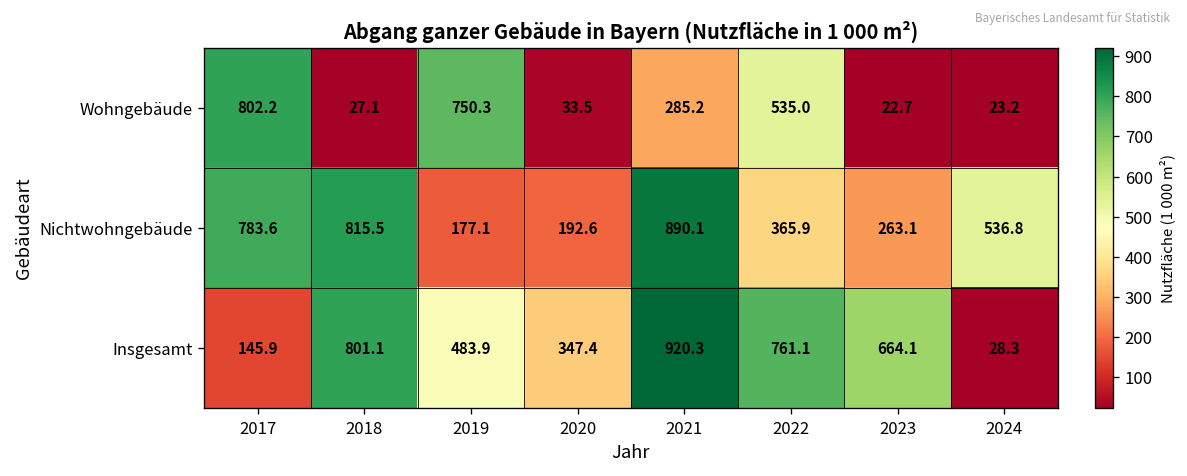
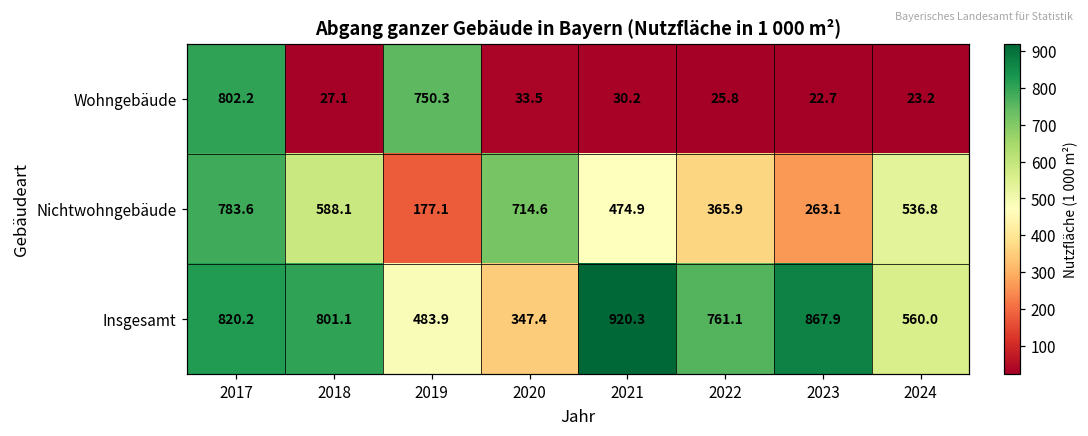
Wohngebäude, 2021: 285.2 -> 30.2
Wohngebäude, 2022: 535.0 -> 25.8
Nichtwohngebäude, 2018: 815.5 -> 588.1
Nichtwohngebäude, 2020: 192.6 -> 714.6
Nichtwohngebäude, 2021: 890.1 -> 474.9
Insgesamt, 2017: 145.9 -> 820.2
Insgesamt, 2023: 664.1 -> 867.9
Insgesamt, 2024: 28.3 -> 560.0
